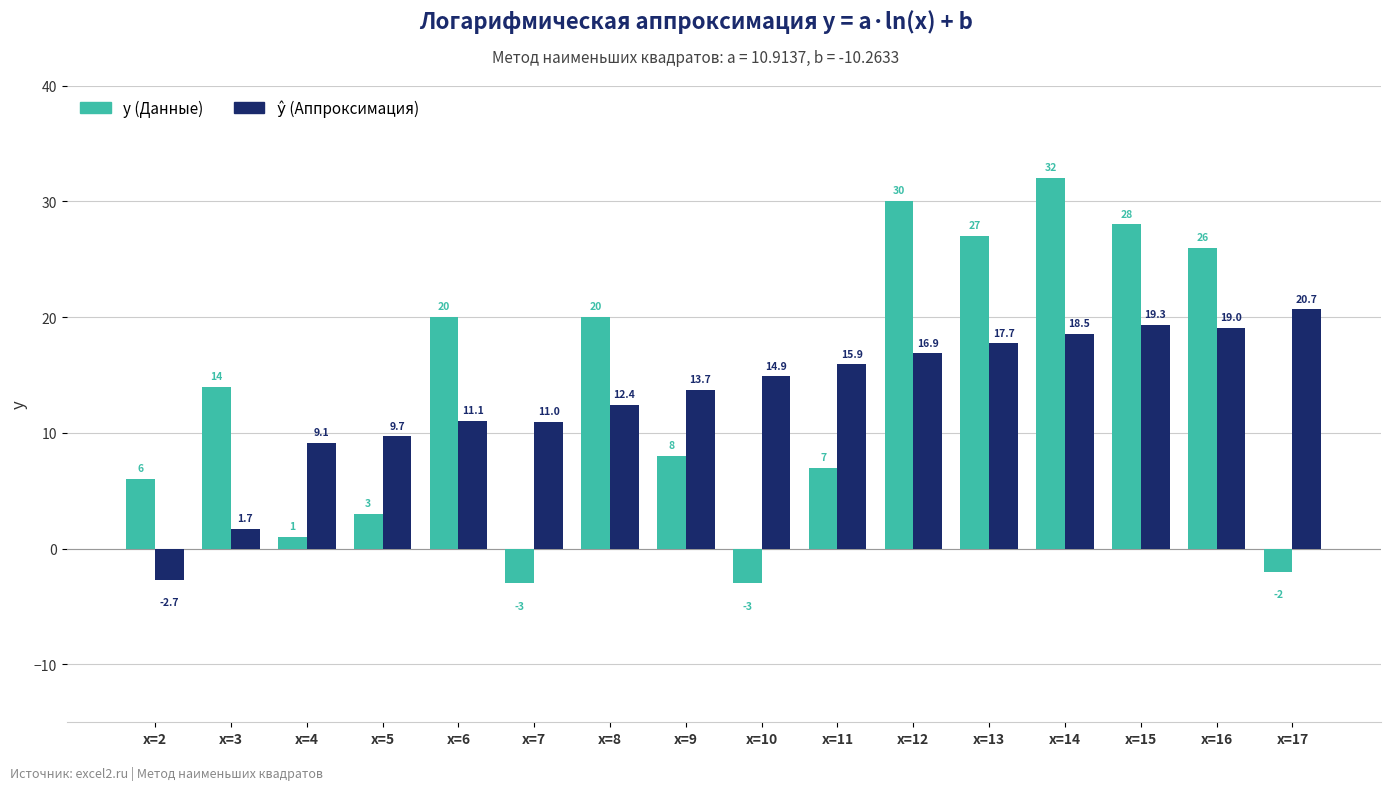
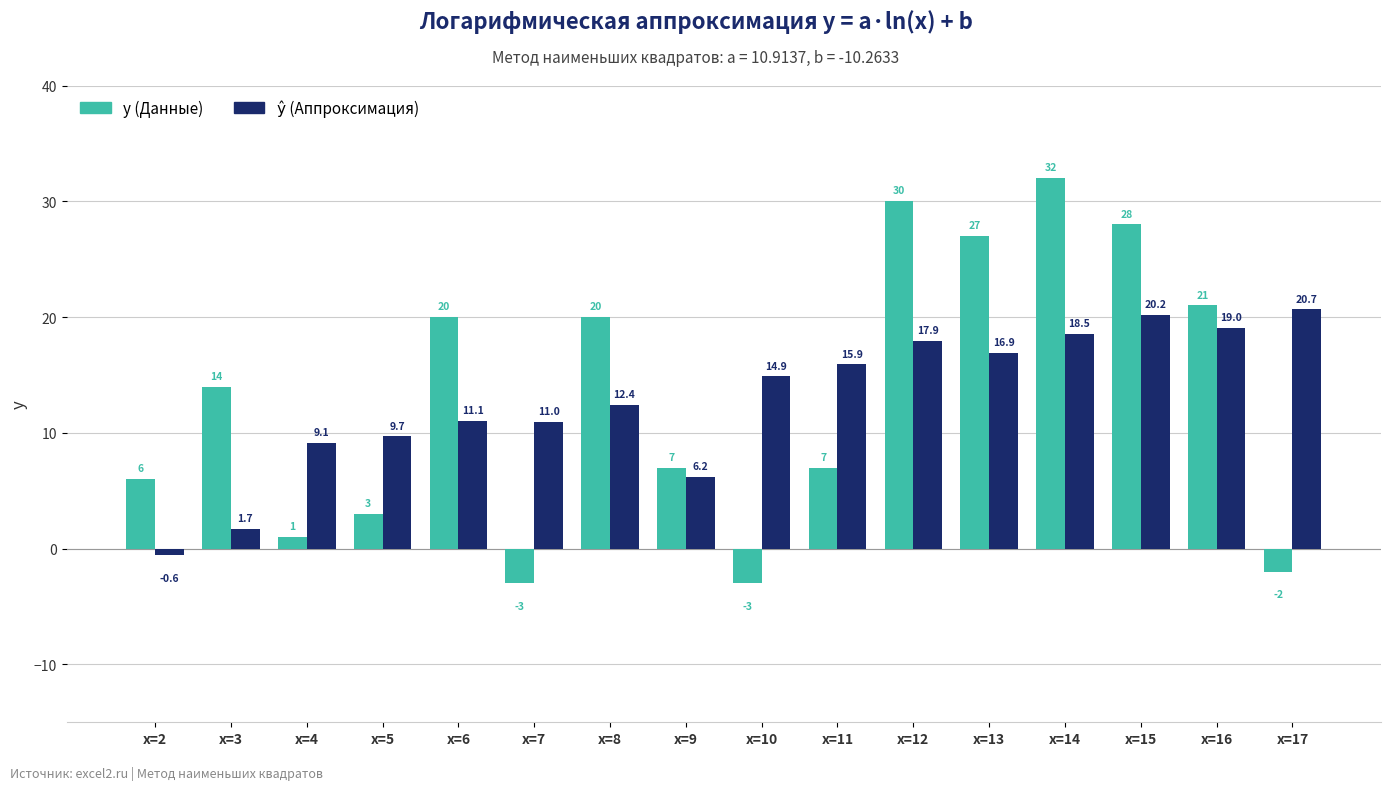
ŷ (Аппроксимация), x=2: -2.7 -> -0.6
y (Данные), x=9: 8 -> 7
ŷ (Аппроксимация), x=9: 13.7 -> 6.2
ŷ (Аппроксимация), x=12: 16.9 -> 17.9
ŷ (Аппроксимация), x=13: 17.7 -> 16.9
ŷ (Аппроксимация), x=15: 19.3 -> 20.2
y (Данные), x=16: 26 -> 21
